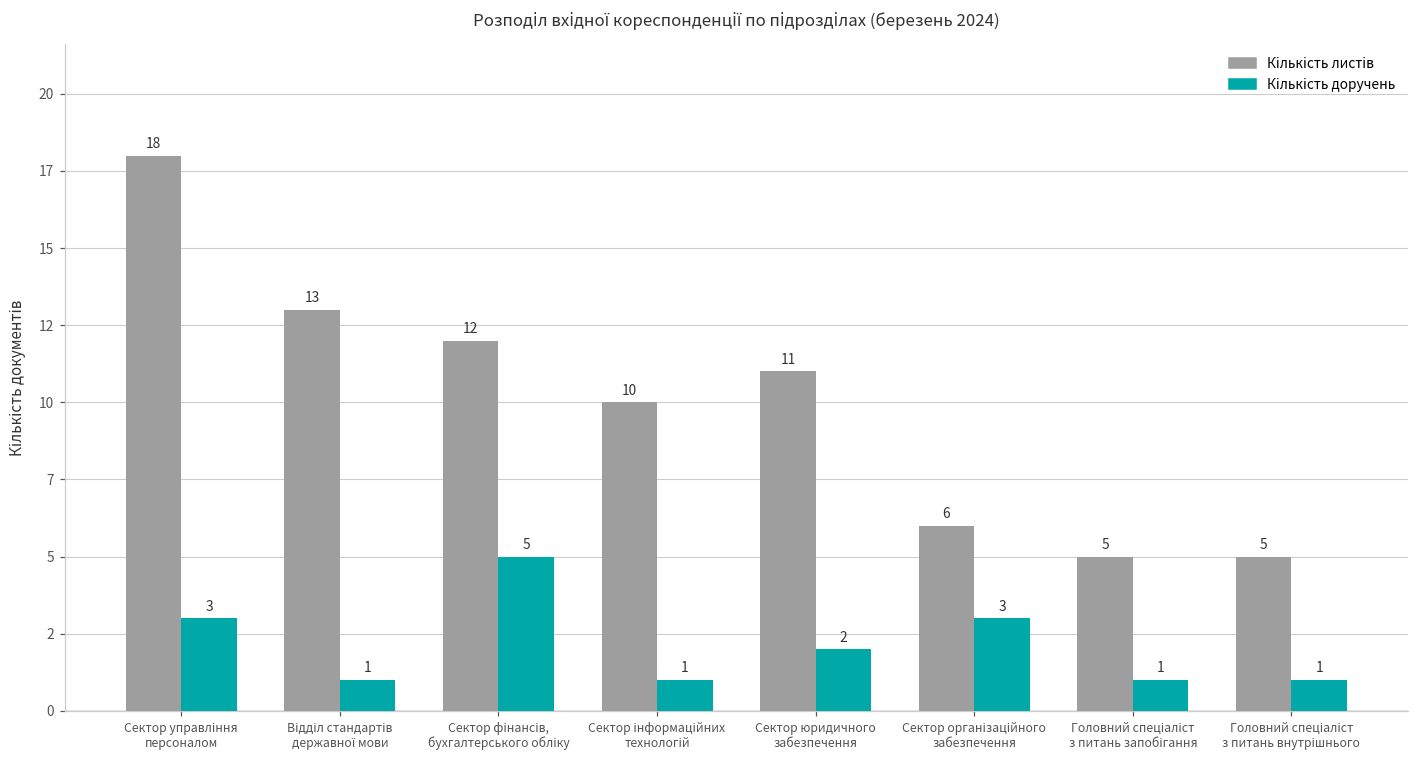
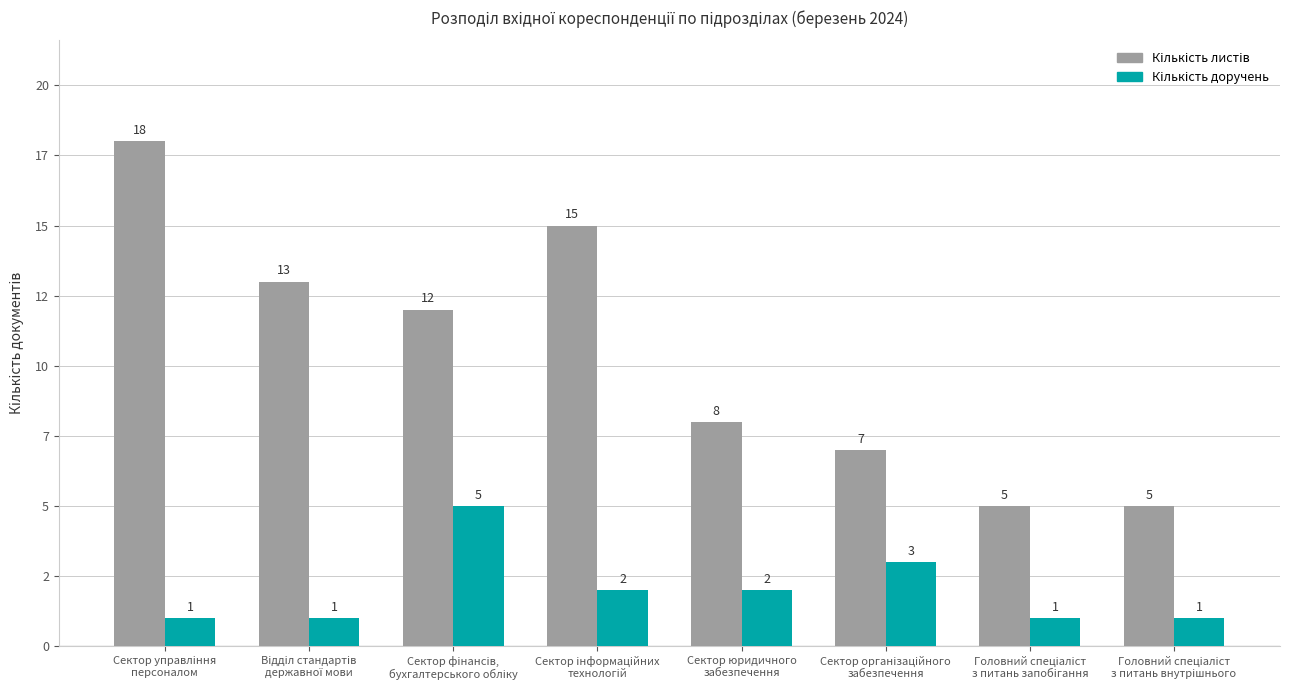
Кількість доручень, Сектор управління персоналом: 3 -> 1
Кількість листів, Сектор інформаційних технологій: 10 -> 15
Кількість доручень, Сектор інформаційних технологій: 1 -> 2
Кількість листів, Сектор юридичного забезпечення: 11 -> 8
Кількість листів, Сектор організаційного забезпечення: 6 -> 7
